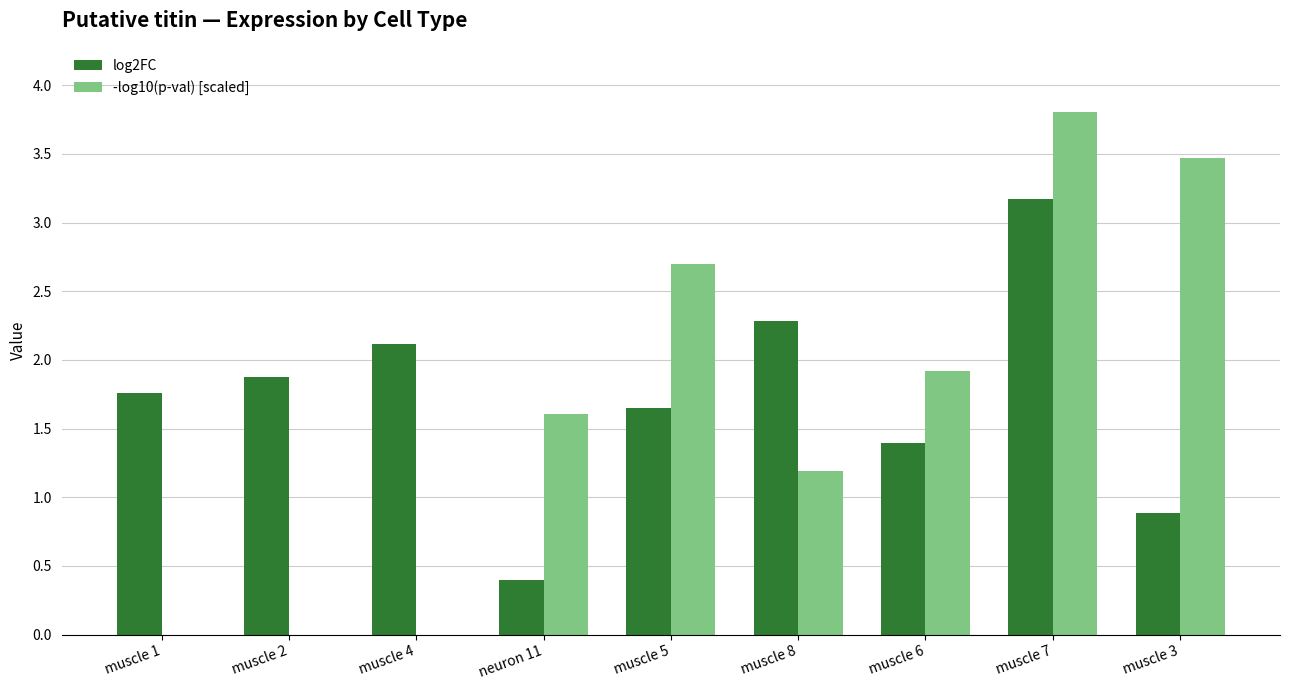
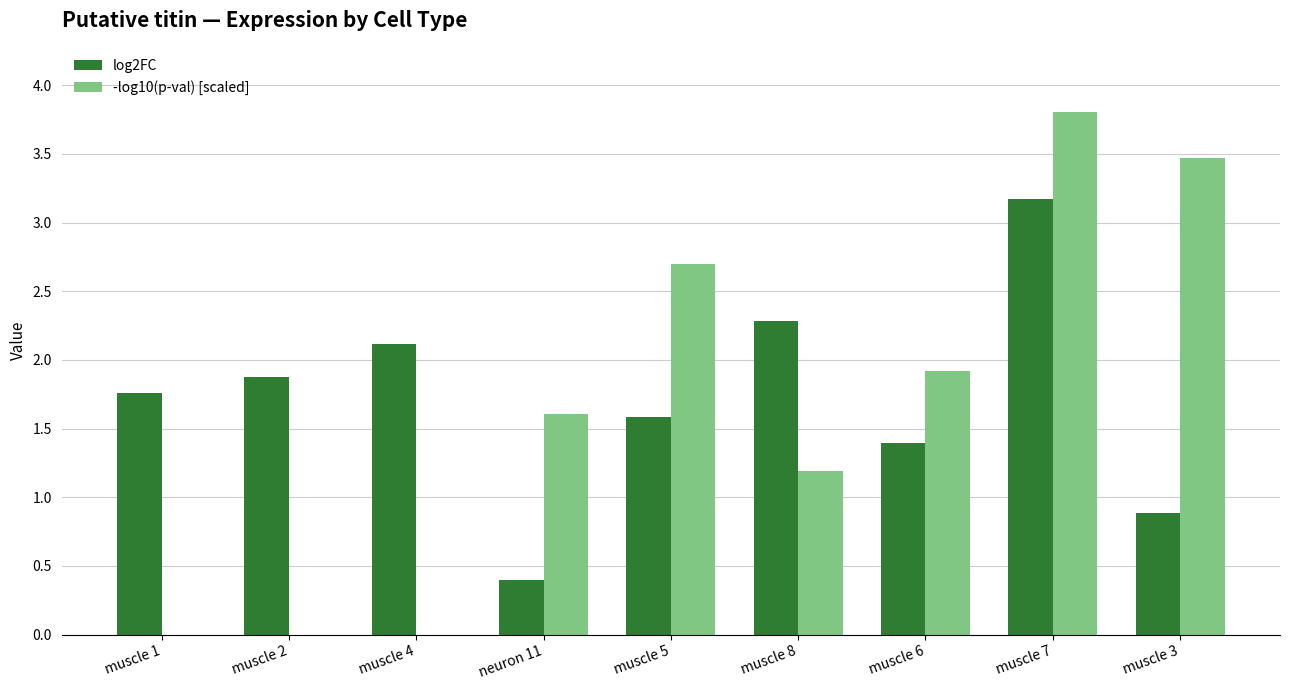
log2FC, muscle 5: 1.65 -> 1.58
